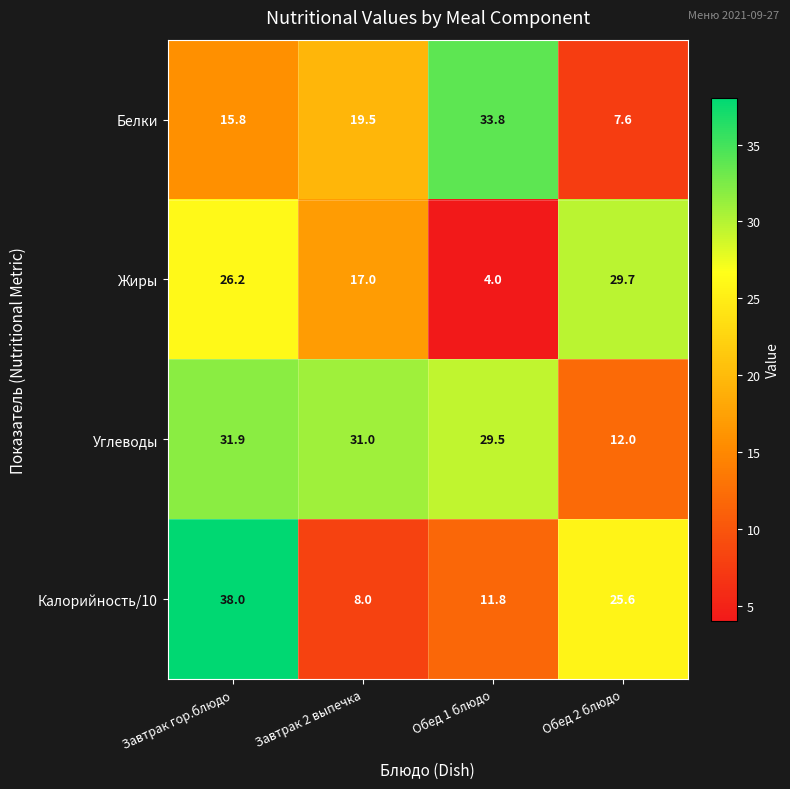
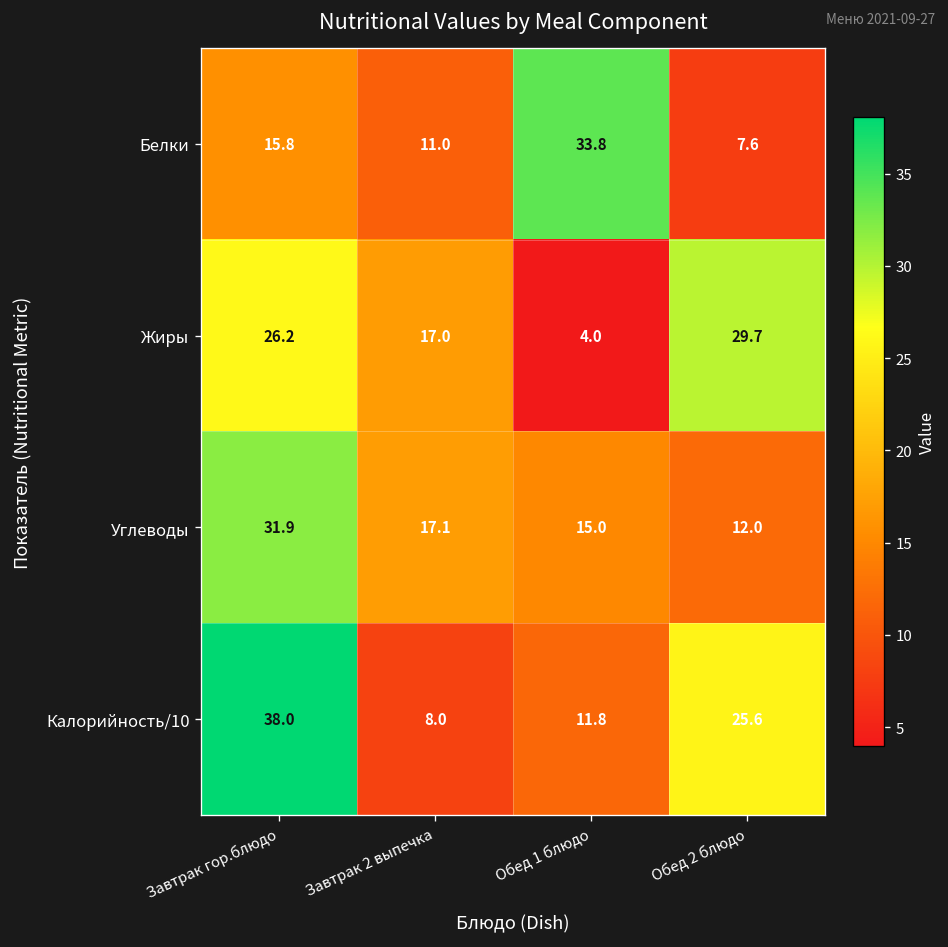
Белки, Завтрак 2 выпечка: 19.5 -> 11.0
Углеводы, Завтрак 2 выпечка: 31.0 -> 17.1
Углеводы, Обед 1 блюдо: 29.5 -> 15.0
